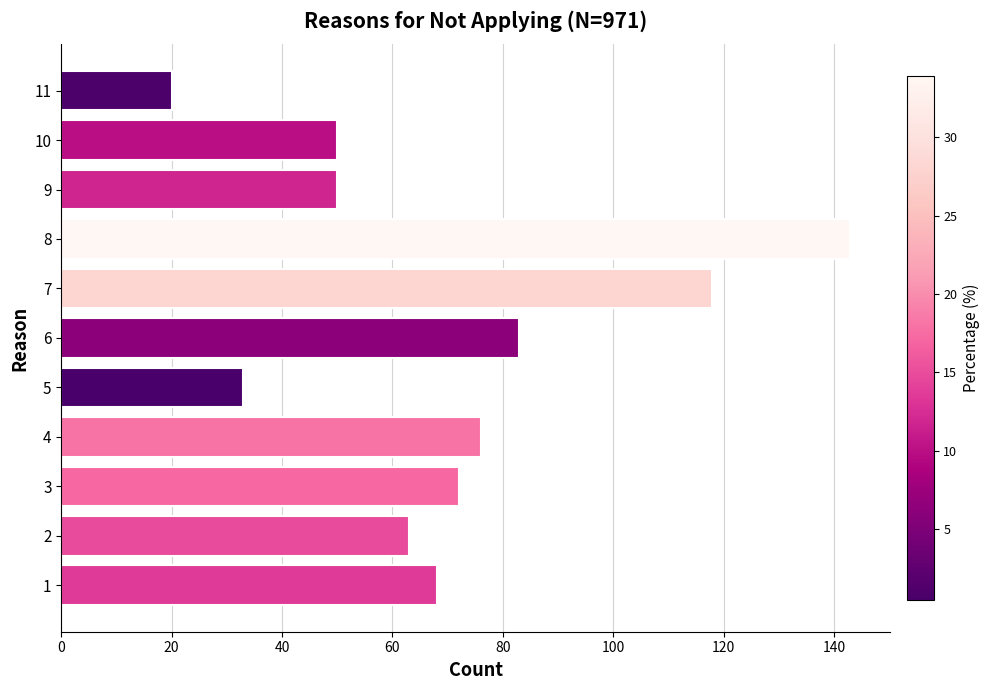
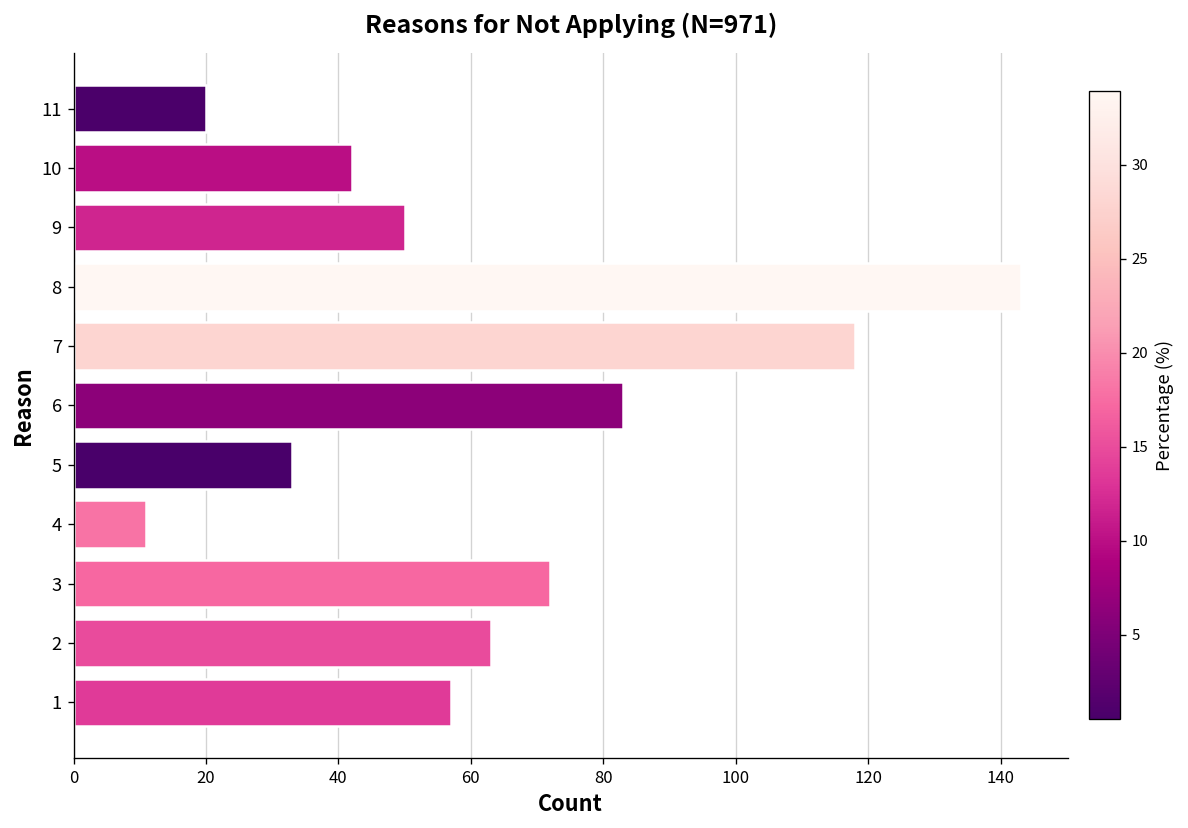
10: 50 -> 42
4: 76 -> 11
1: 68 -> 57
